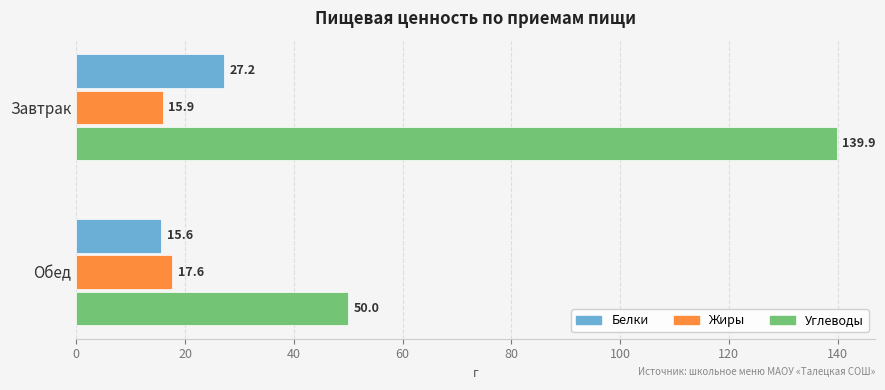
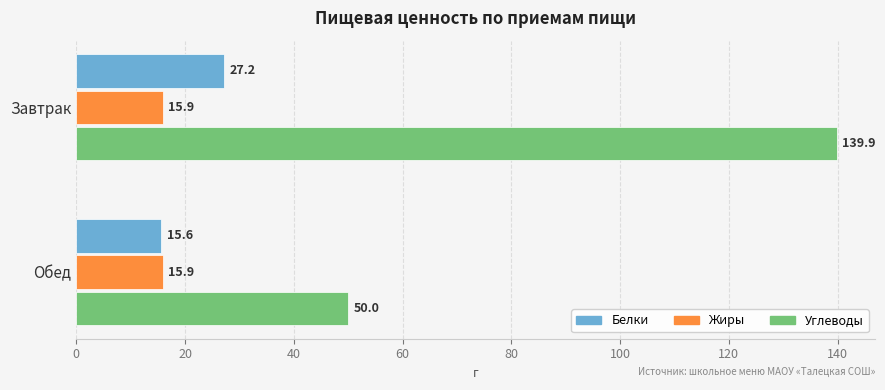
Жиры, Обед: 17.6 -> 15.9
